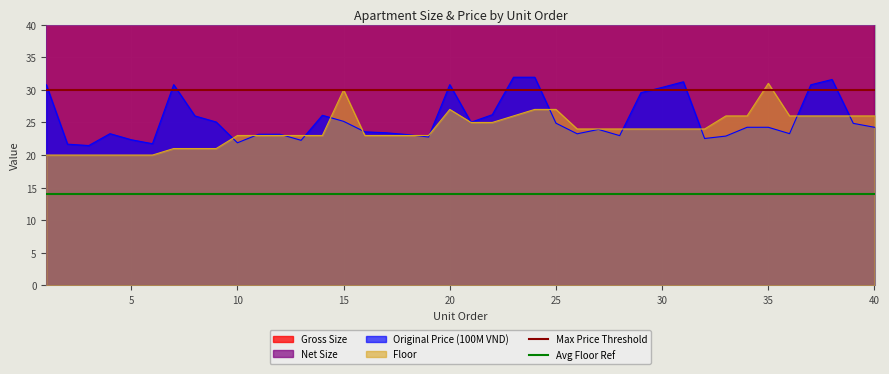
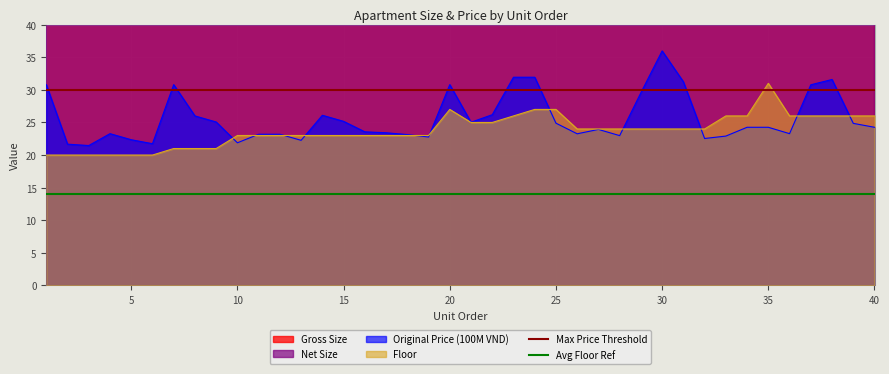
Floor, 15: 30 -> 23
Original Price (100M VND), 30: 30 -> 36
